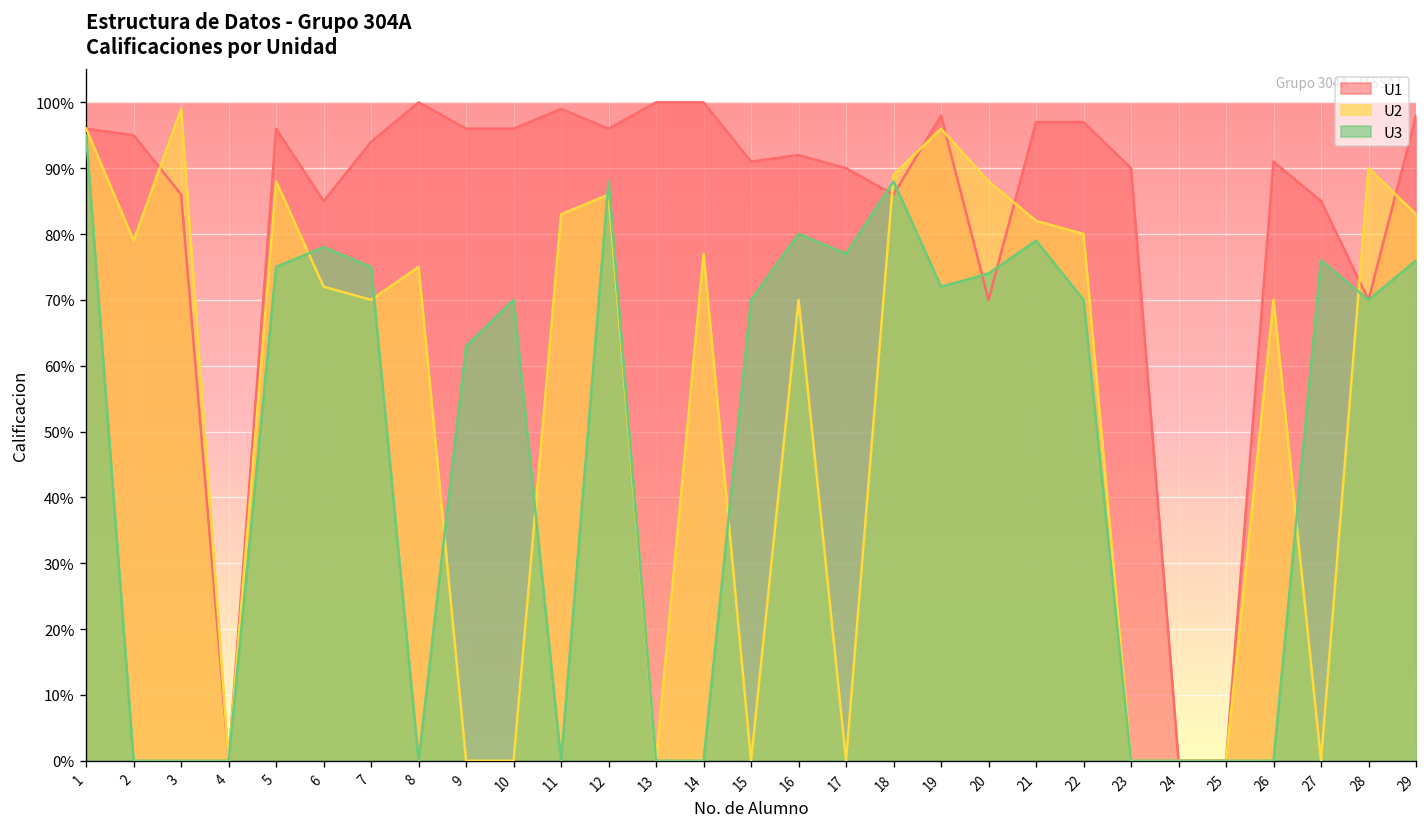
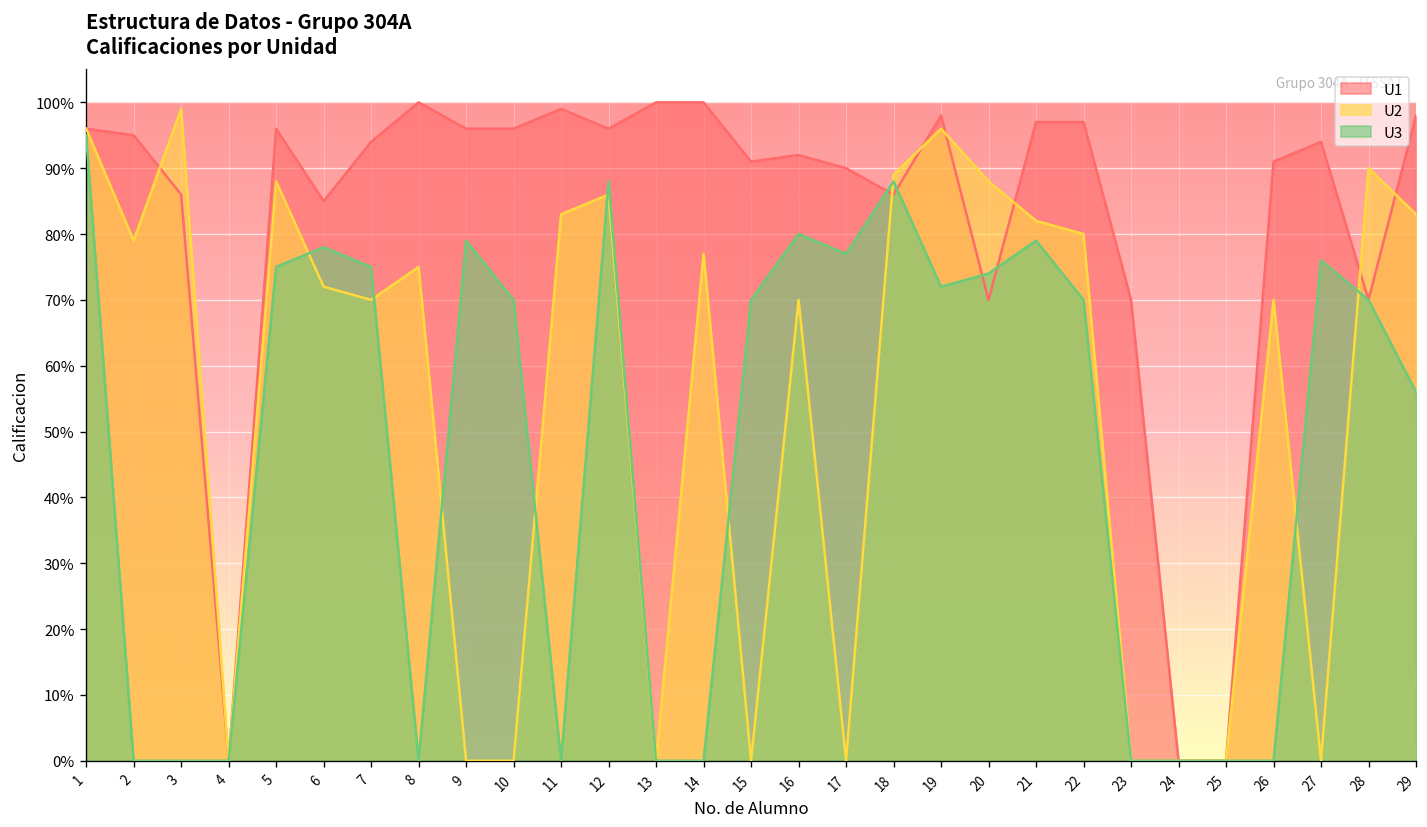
U3, 9: 63% -> 79%
U1, 23: 90% -> 70%
U1, 27: 85% -> 94%
U3, 29: 76% -> 56%
